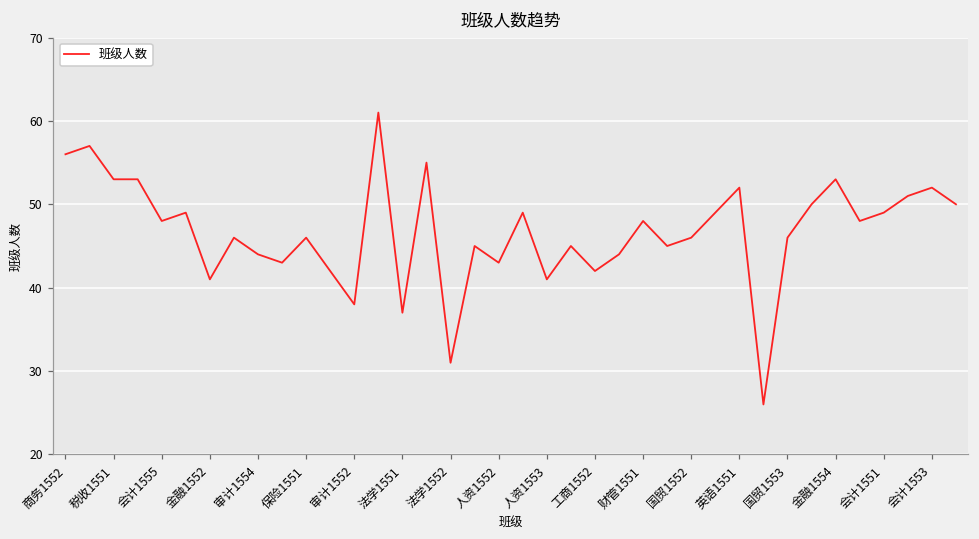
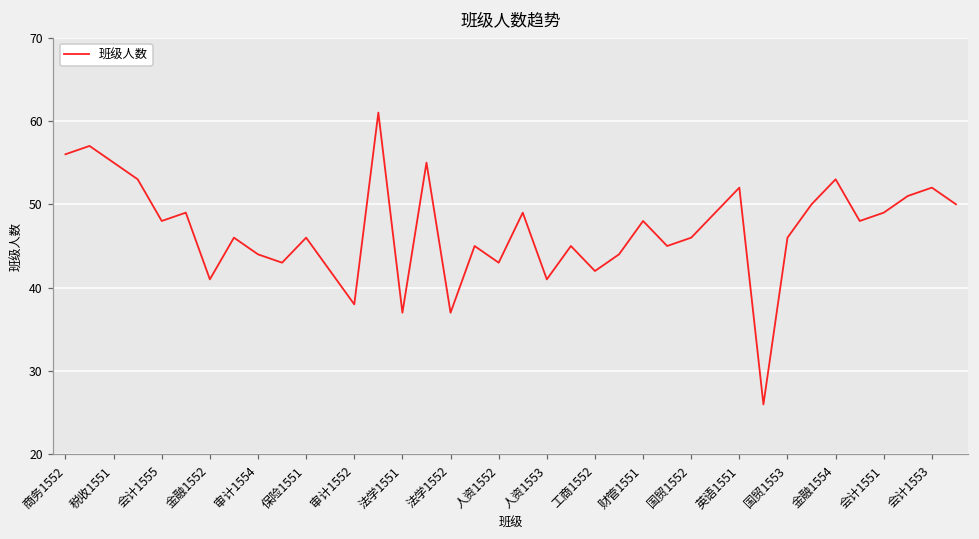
税收1551: 53 -> 55
法学1552: 31 -> 37
